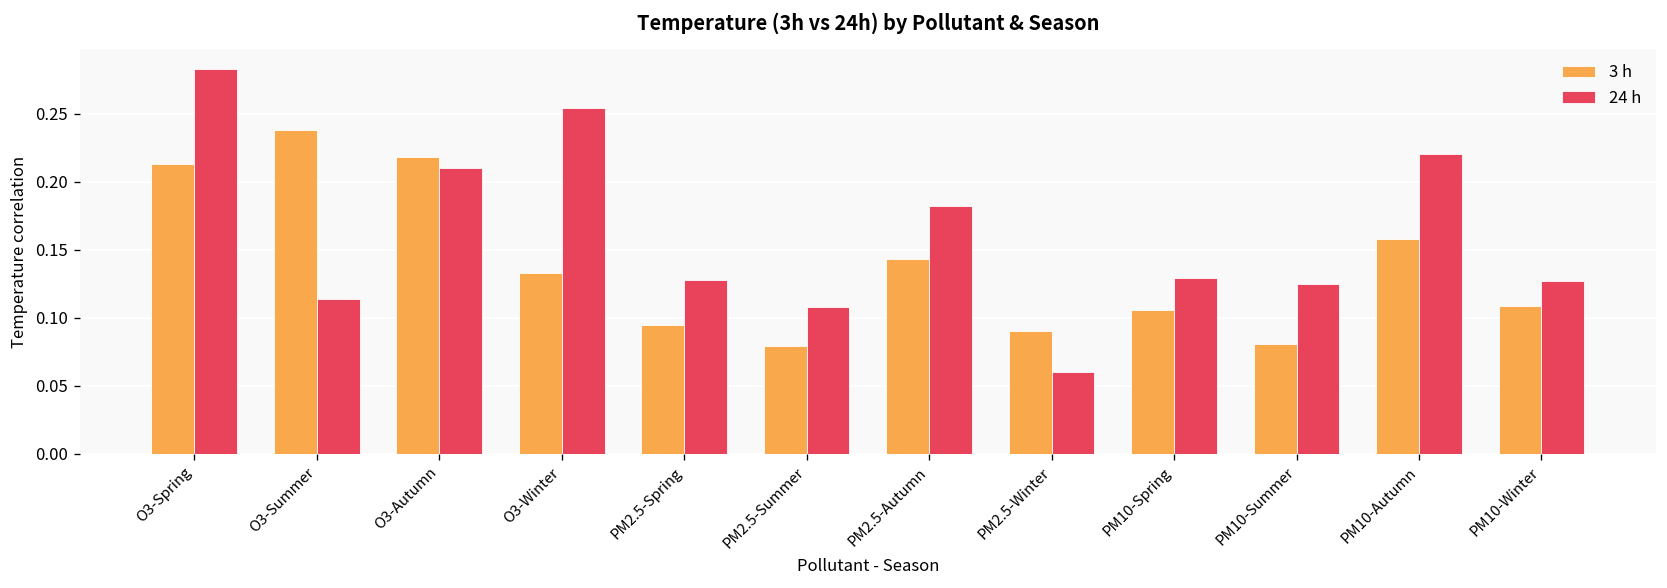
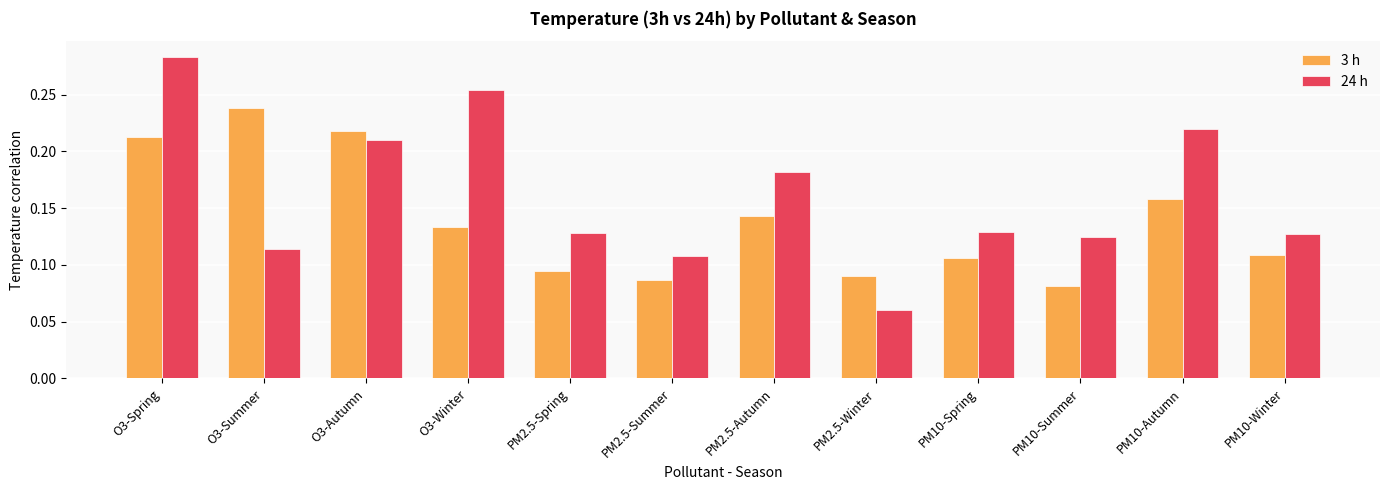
3 h, PM2.5-Summer: 0.079 -> 0.087
